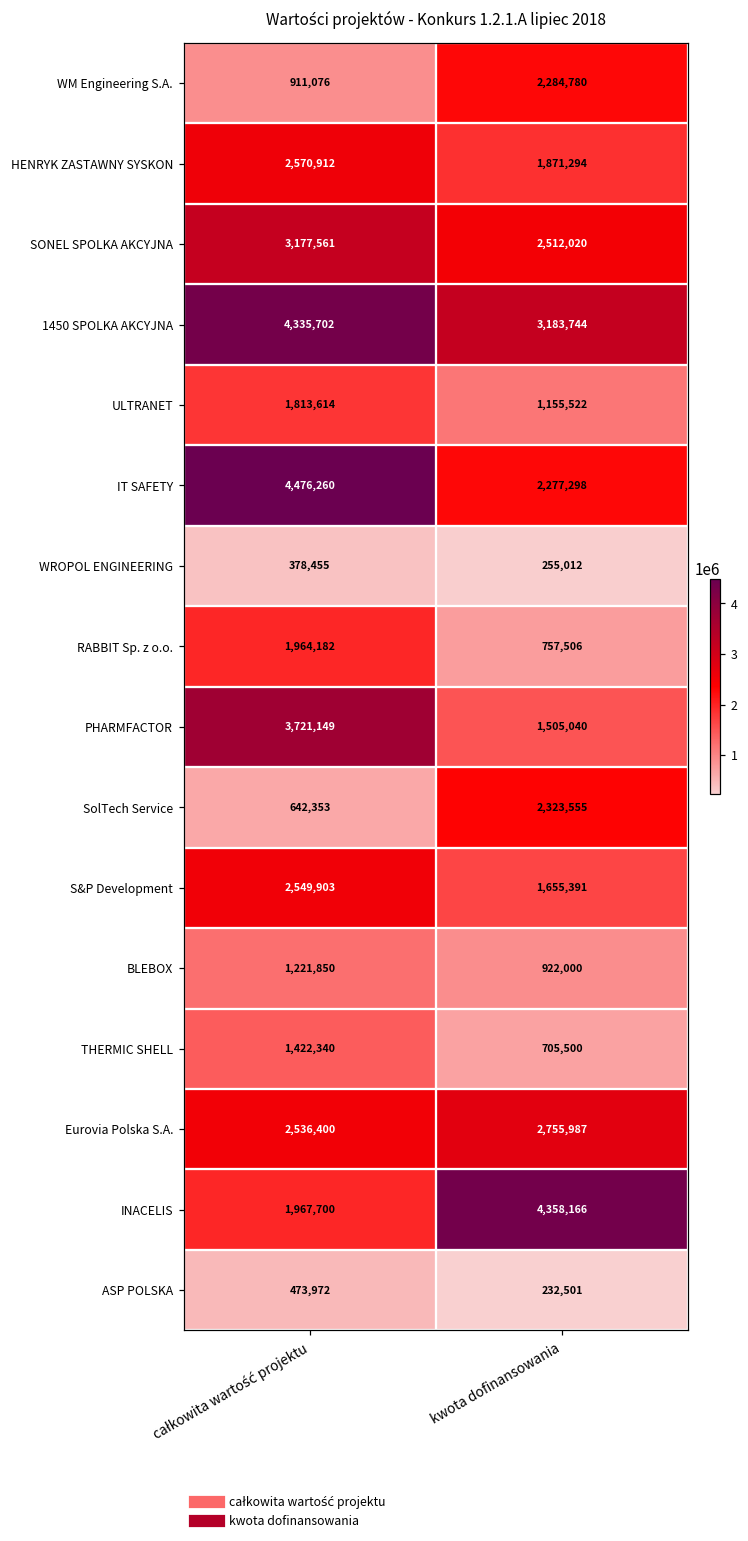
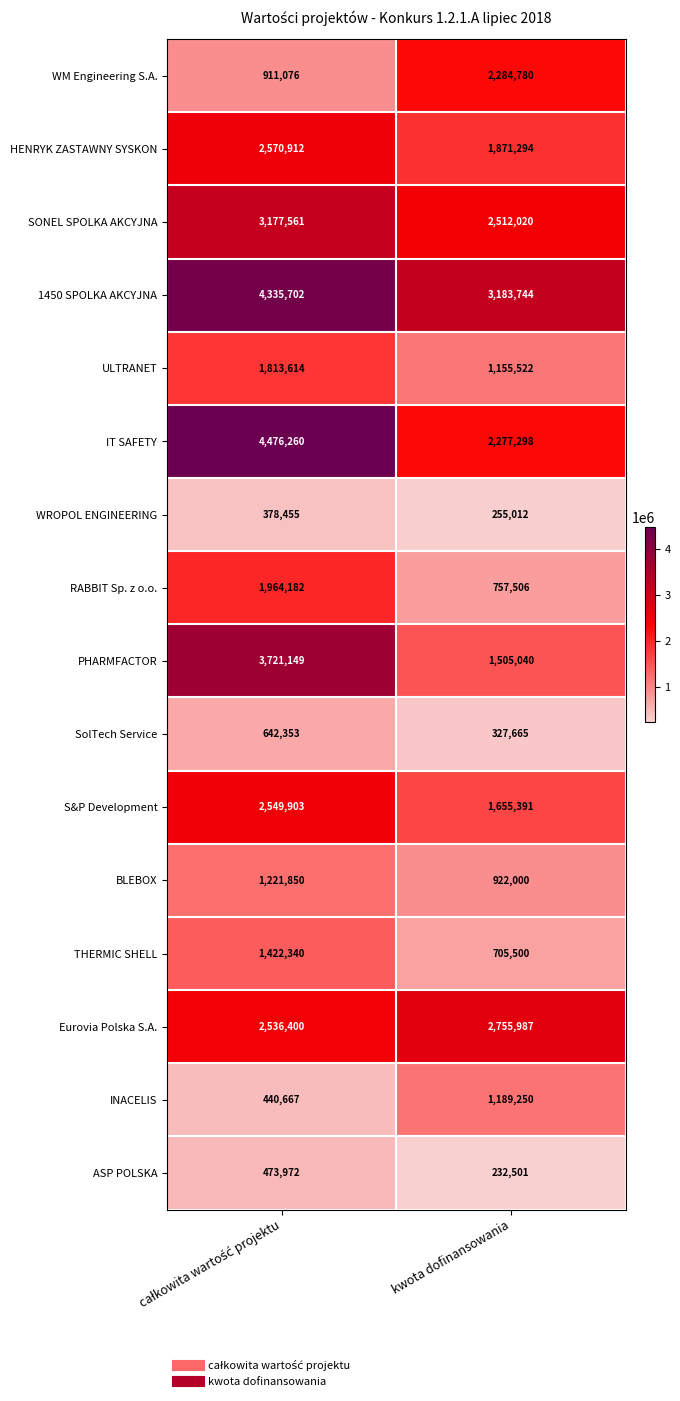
SolTech Service, kwota dofinansowania: 2,323,555 -> 327,665
INACELIS, całkowita wartość projektu: 1,967,700 -> 440,667
INACELIS, kwota dofinansowania: 4,358,166 -> 1,189,250
